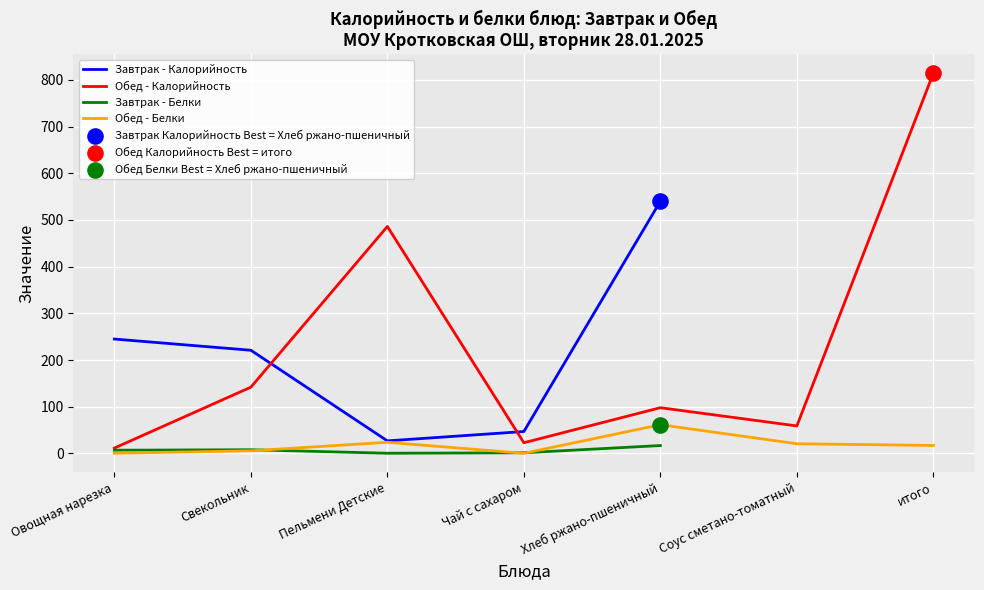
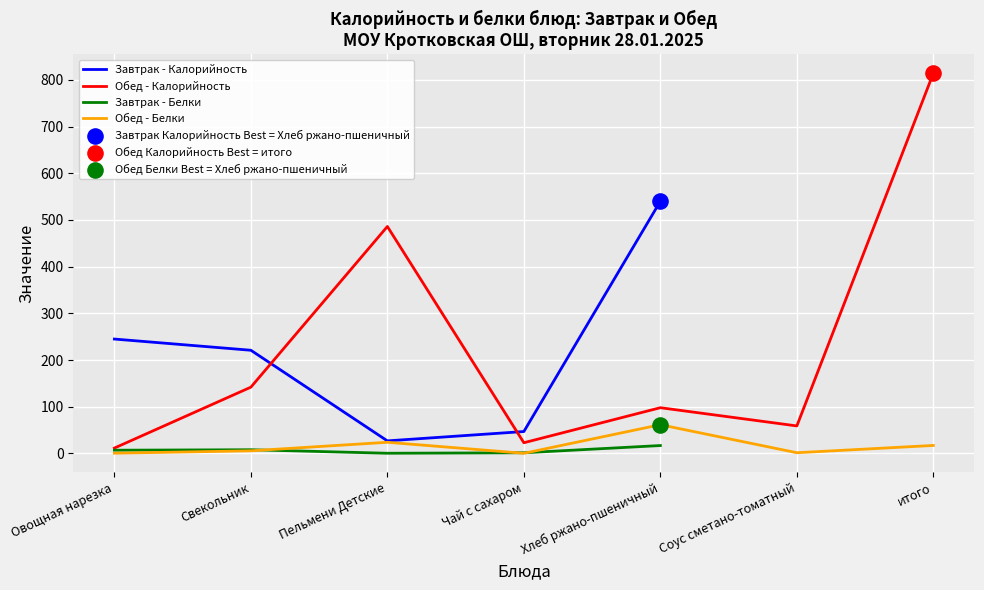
Обед - Белки, Соус сметано-томатный: 20 -> 0
